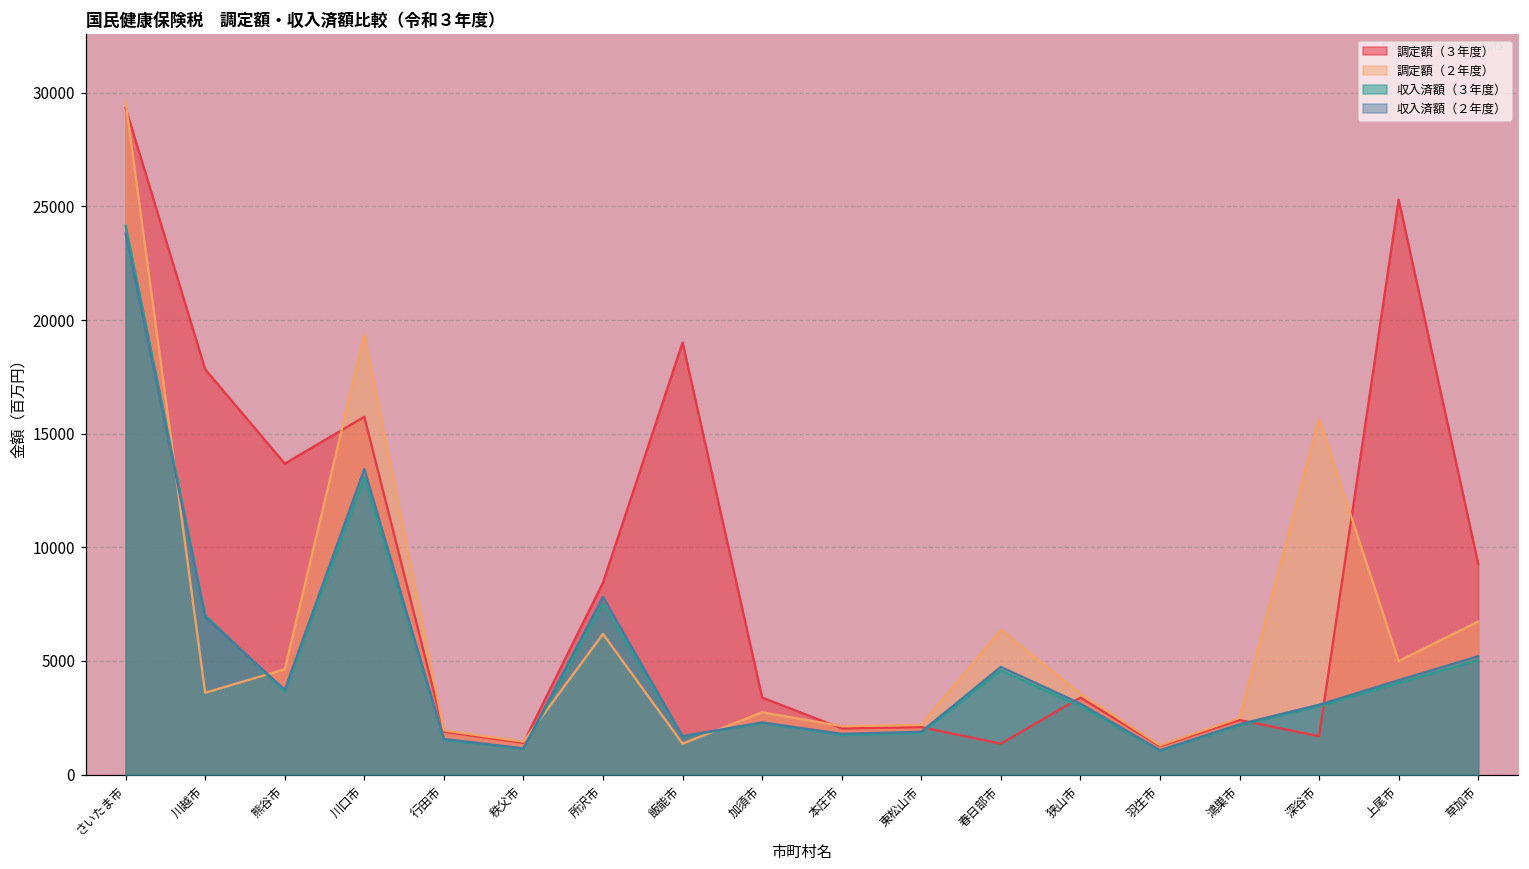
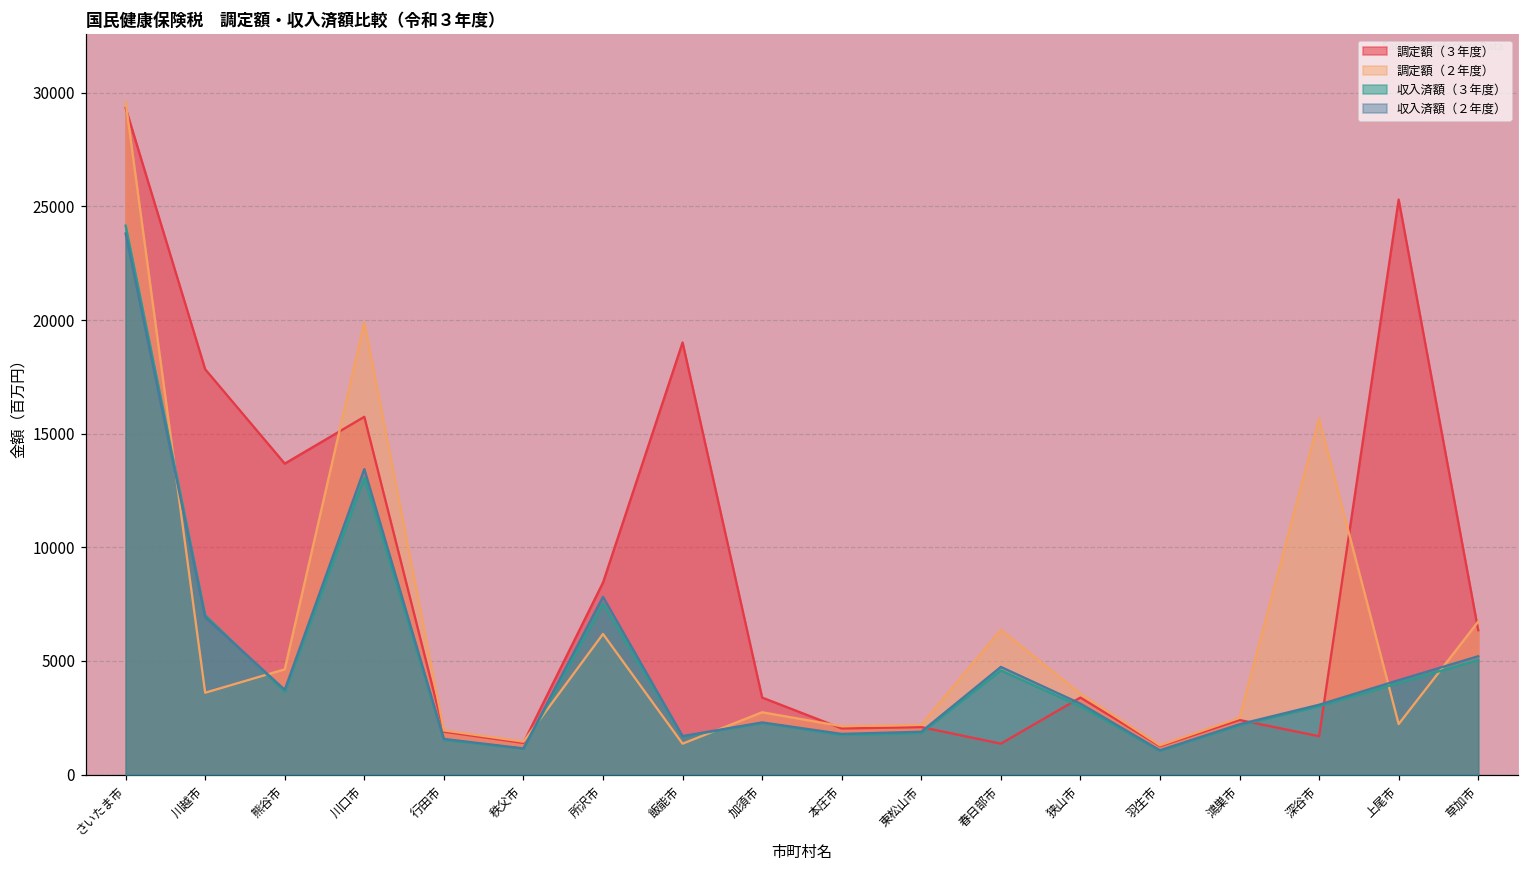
調定額（２年度）, 川口市: 19400 -> 19900
調定額（２年度）, 上尾市: 5000 -> 2200
調定額（３年度）, 草加市: 9300 -> 6400
